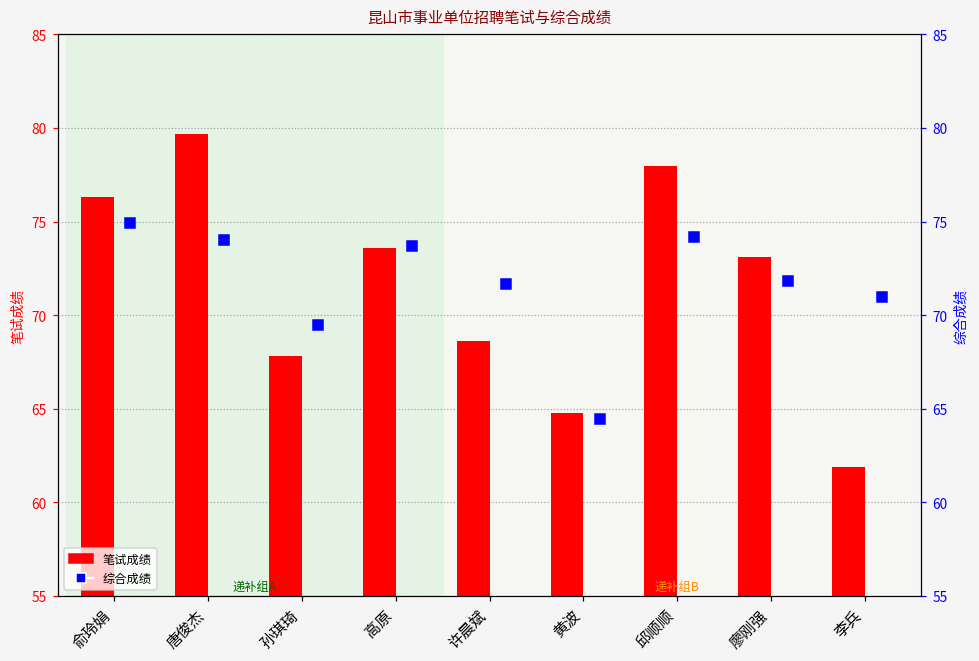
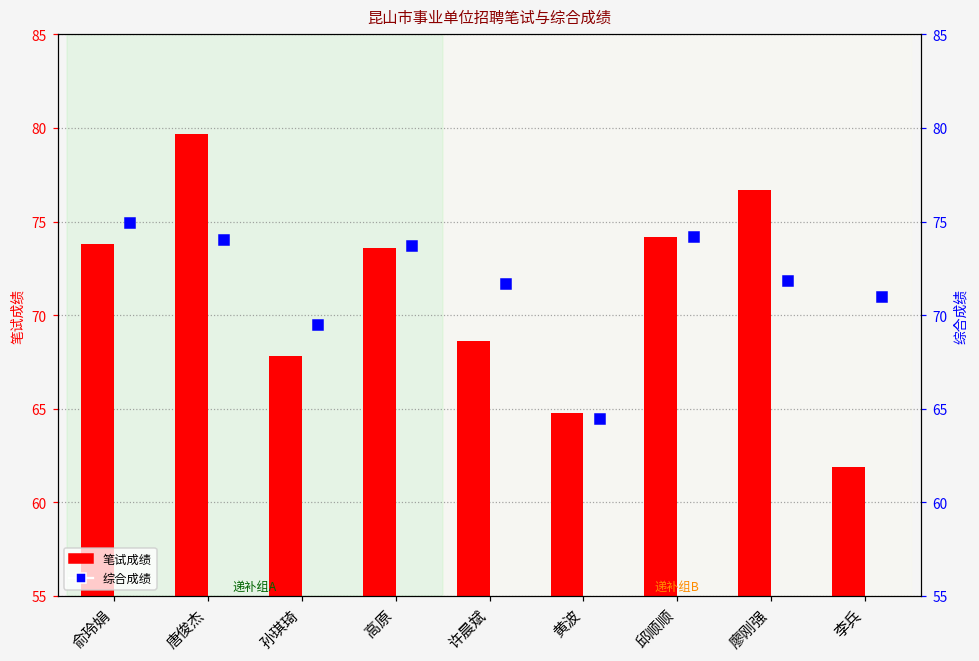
笔试成绩, 俞玲娟: 76.3 -> 73.8
笔试成绩, 邱顺顺: 78.0 -> 74.2
笔试成绩, 廖刚强: 73.1 -> 76.7
